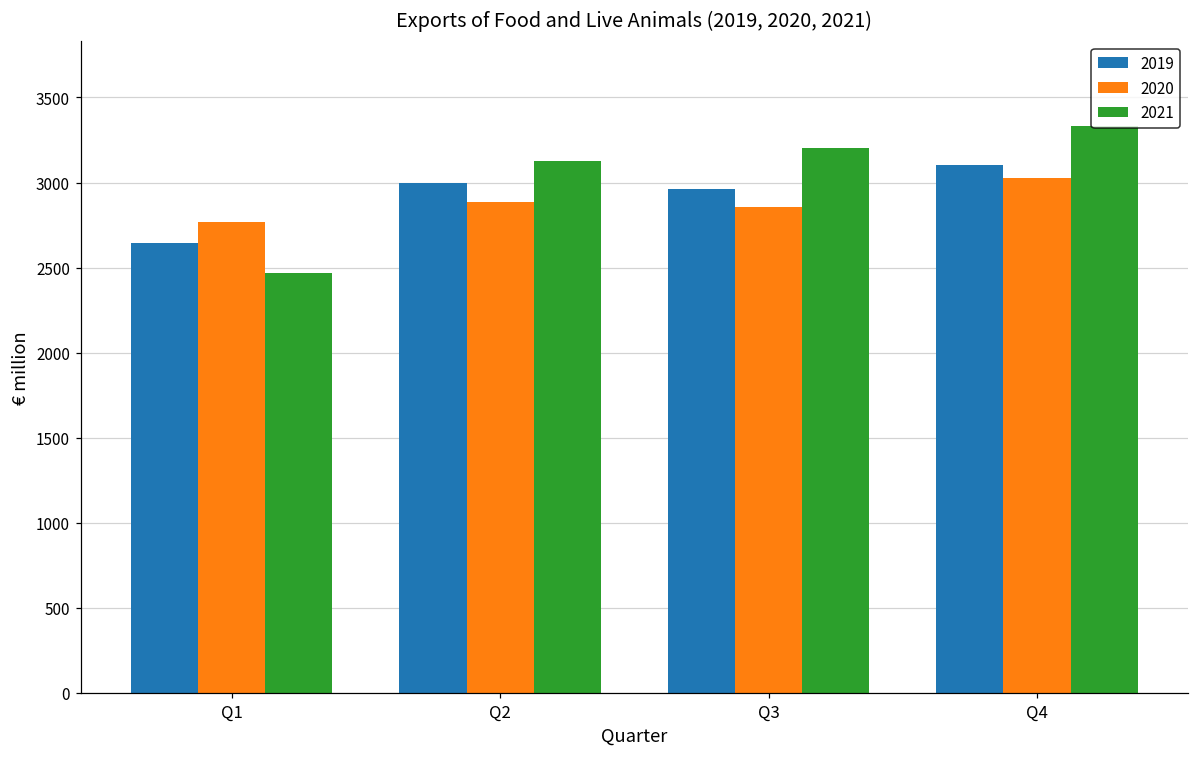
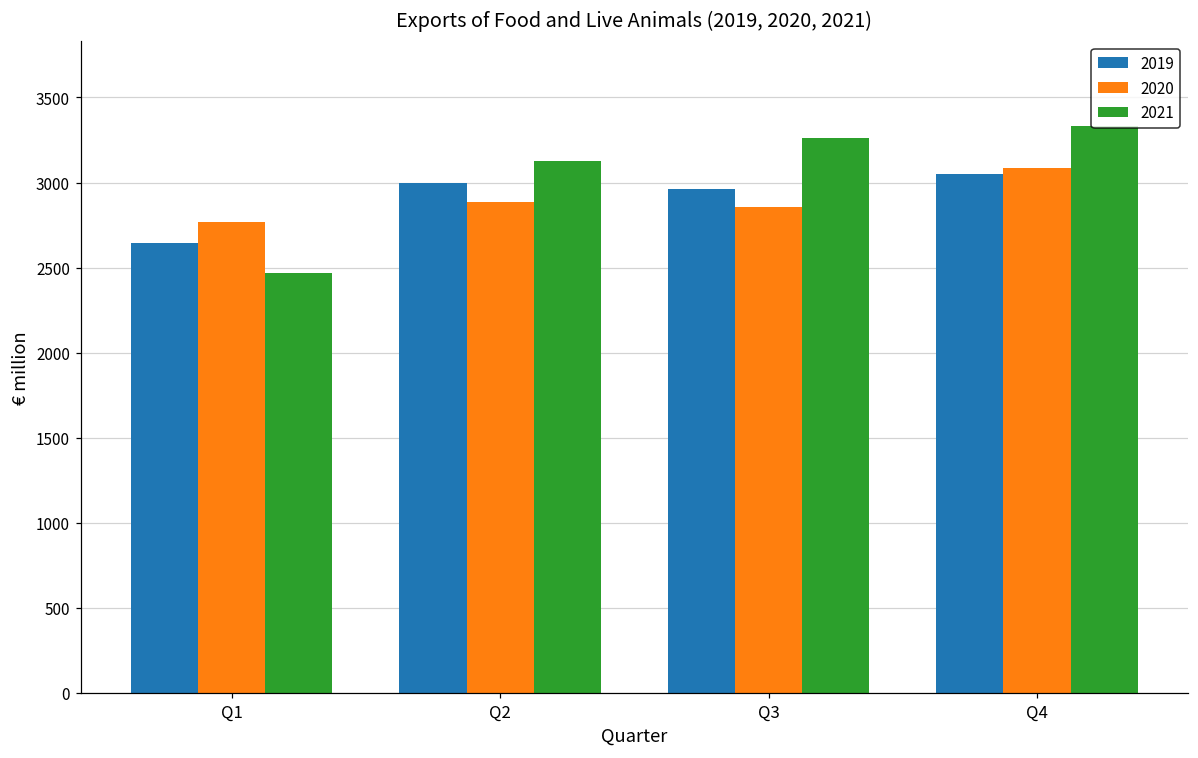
2021, Q3: 3200 -> 3260
2019, Q4: 3100 -> 3050
2020, Q4: 3030 -> 3090
